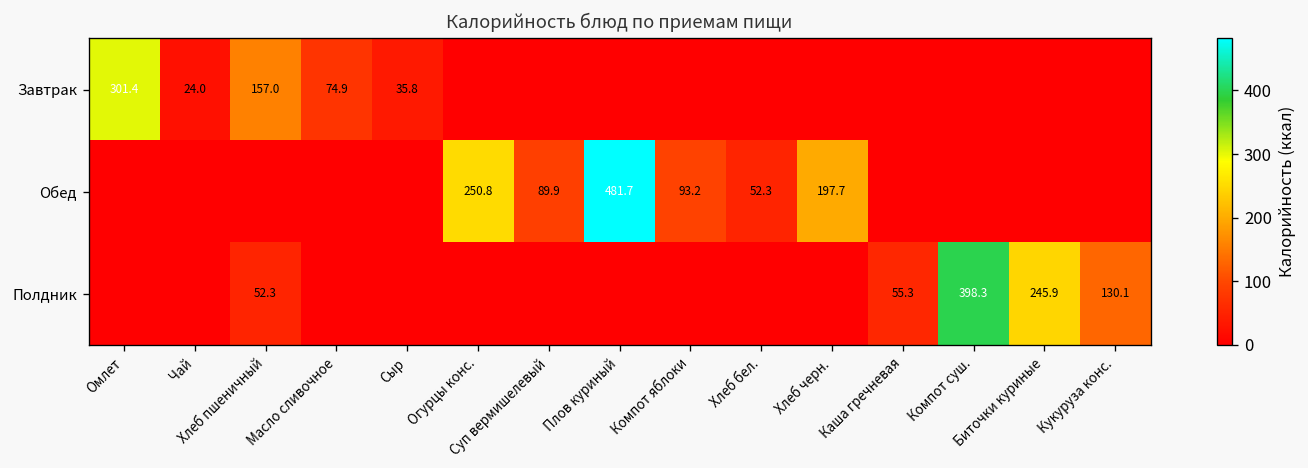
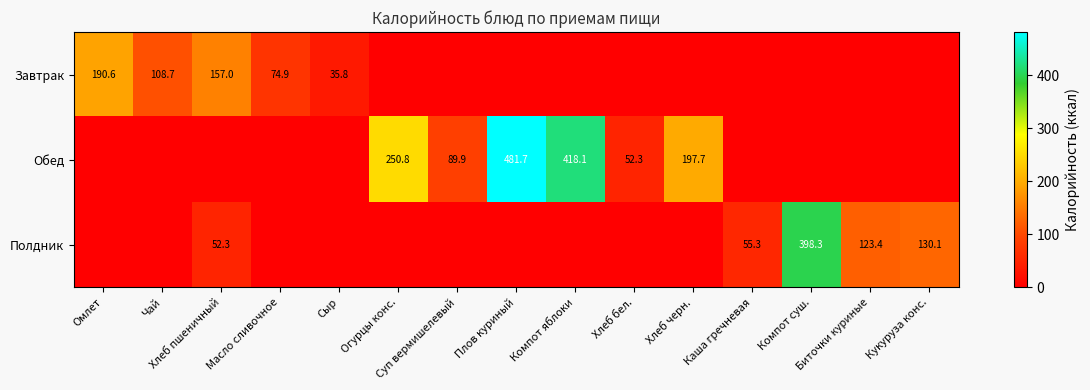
Завтрак, Омлет: 301.4 -> 190.6
Завтрак, Чай: 24.0 -> 108.7
Обед, Компот яблоки: 93.2 -> 418.1
Полдник, Биточки куриные: 245.9 -> 123.4
